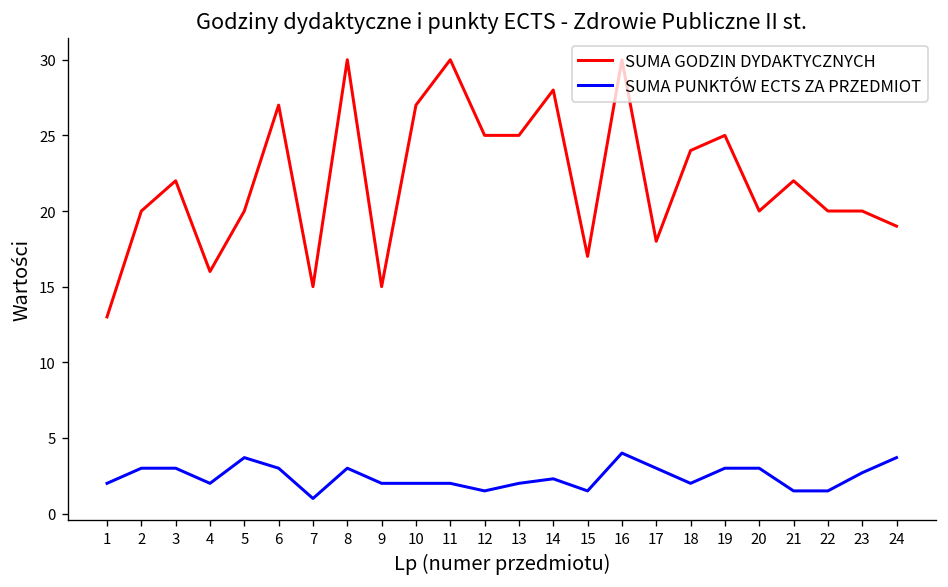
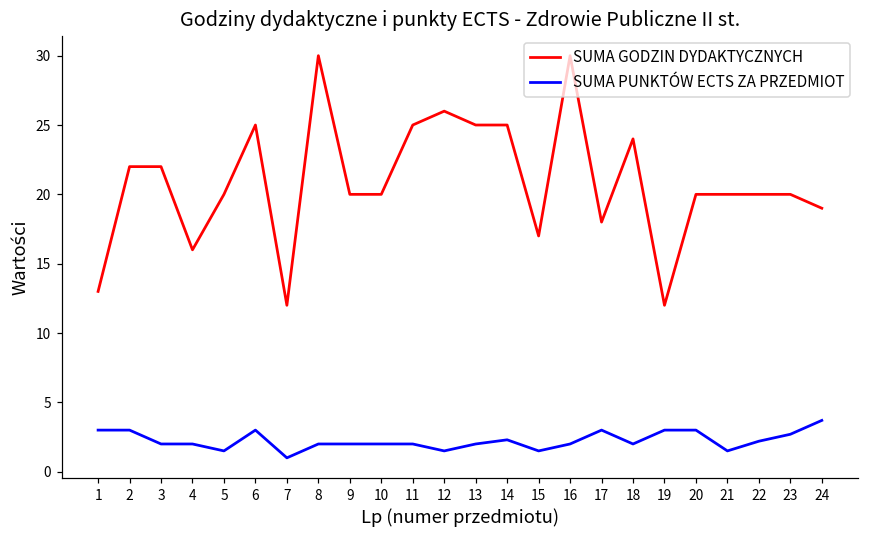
SUMA PUNKTÓW ECTS ZA PRZEDMIOT, 1: 2 -> 3
SUMA GODZIN DYDAKTYCZNYCH, 2: 20 -> 22
SUMA PUNKTÓW ECTS ZA PRZEDMIOT, 3: 3 -> 2
SUMA PUNKTÓW ECTS ZA PRZEDMIOT, 5: 3.7 -> 1.5
SUMA GODZIN DYDAKTYCZNYCH, 6: 27 -> 25
SUMA GODZIN DYDAKTYCZNYCH, 7: 15 -> 12
SUMA PUNKTÓW ECTS ZA PRZEDMIOT, 8: 3 -> 2
SUMA GODZIN DYDAKTYCZNYCH, 9: 15 -> 20
SUMA GODZIN DYDAKTYCZNYCH, 10: 27 -> 20
SUMA GODZIN DYDAKTYCZNYCH, 11: 30 -> 25
SUMA GODZIN DYDAKTYCZNYCH, 12: 25 -> 26
SUMA GODZIN DYDAKTYCZNYCH, 14: 28 -> 25
SUMA PUNKTÓW ECTS ZA PRZEDMIOT, 16: 4 -> 2
SUMA GODZIN DYDAKTYCZNYCH, 19: 25 -> 12
SUMA GODZIN DYDAKTYCZNYCH, 21: 22 -> 20
SUMA PUNKTÓW ECTS ZA PRZEDMIOT, 22: 1.5 -> 2.2
